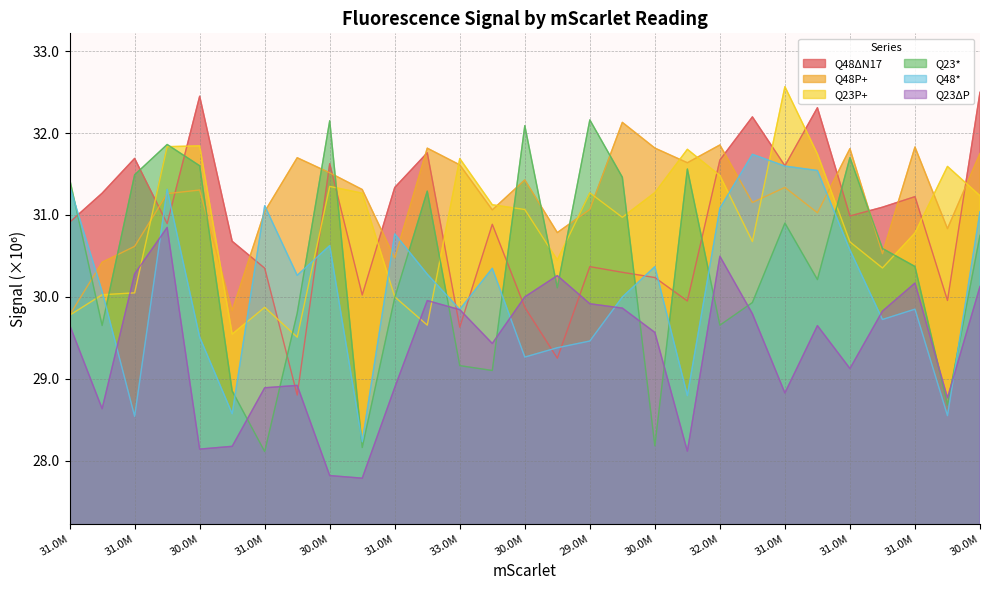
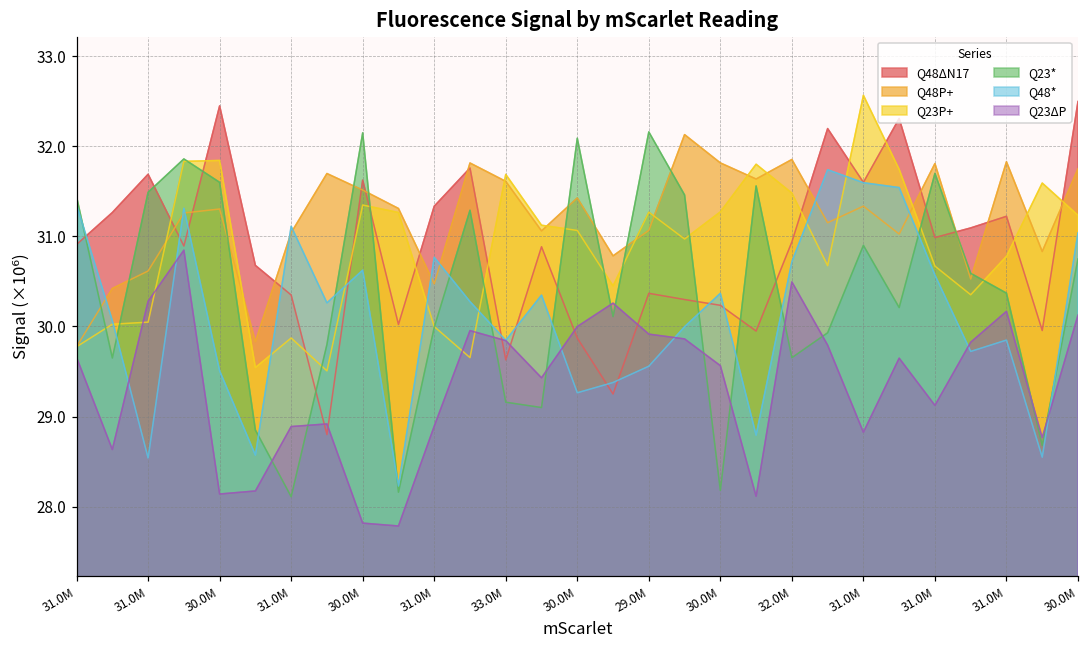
Q48*, 29.0M: 29.5 -> 29.6
Q48ΔN17, 32.0M: 31.7 -> 30.9
Q48*, 32.0M: 31.1 -> 30.7
